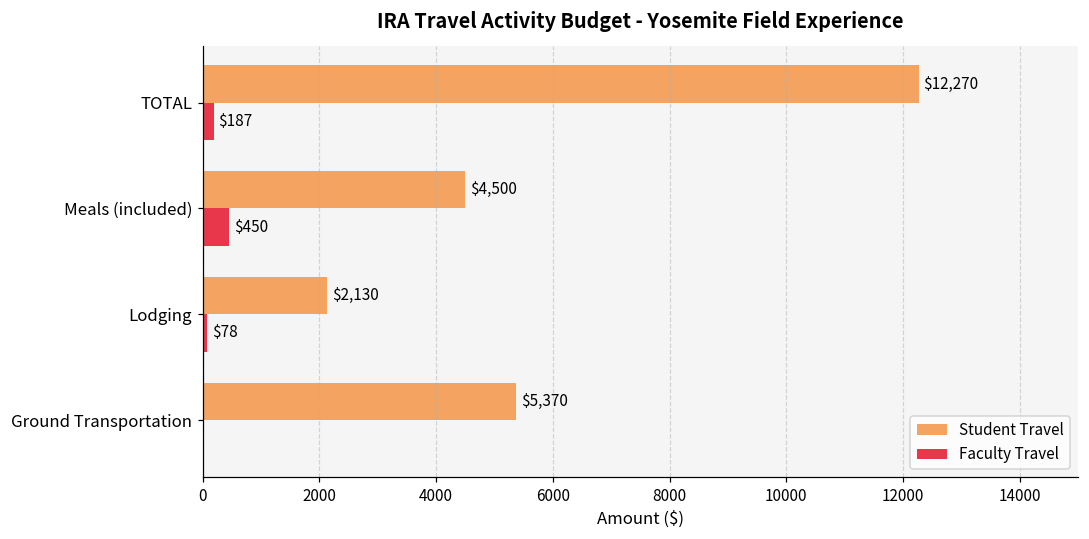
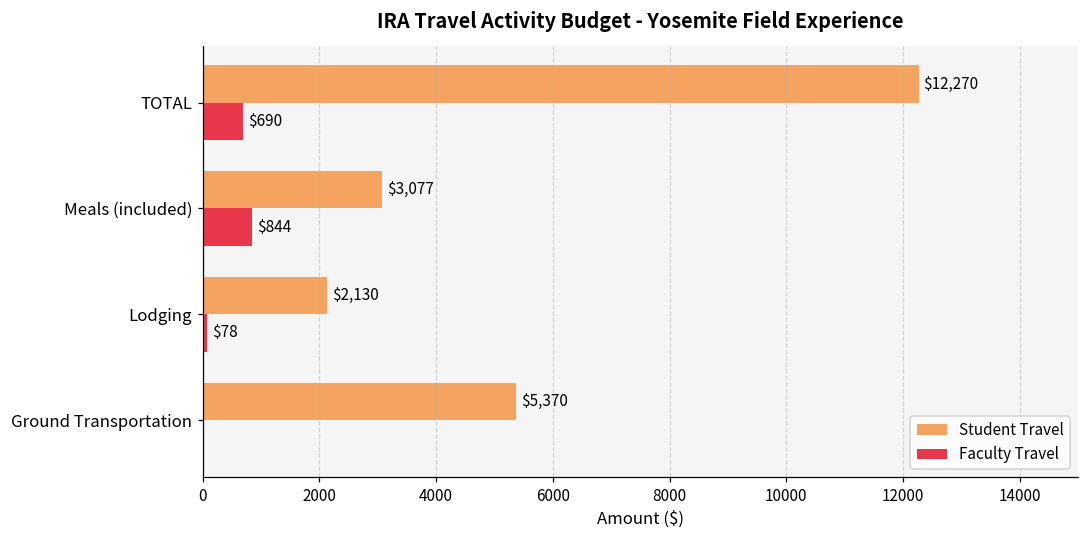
Faculty Travel, TOTAL: $187 -> $690
Student Travel, Meals (included): $4,500 -> $3,077
Faculty Travel, Meals (included): $450 -> $844
